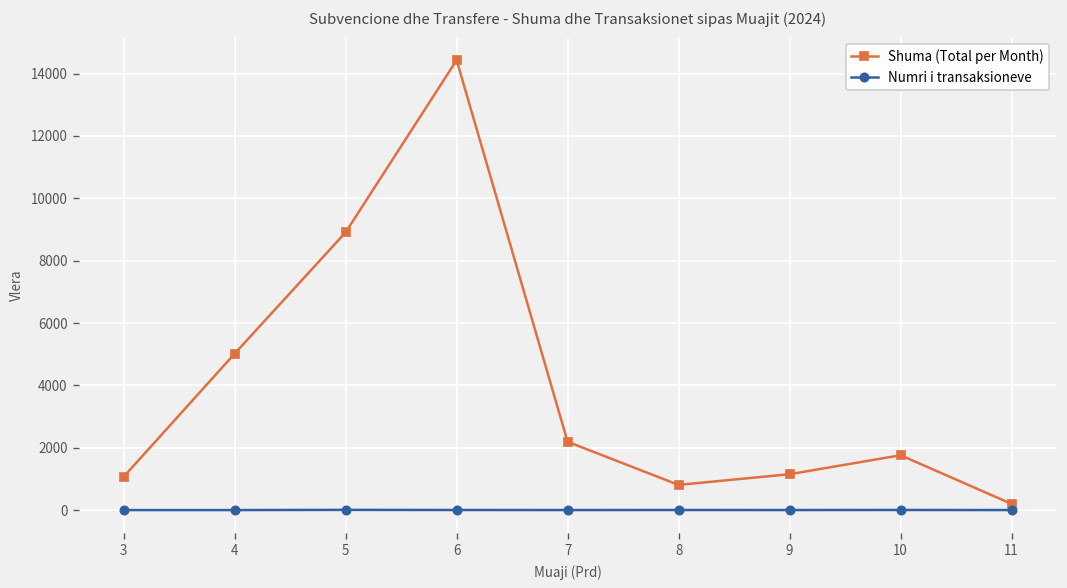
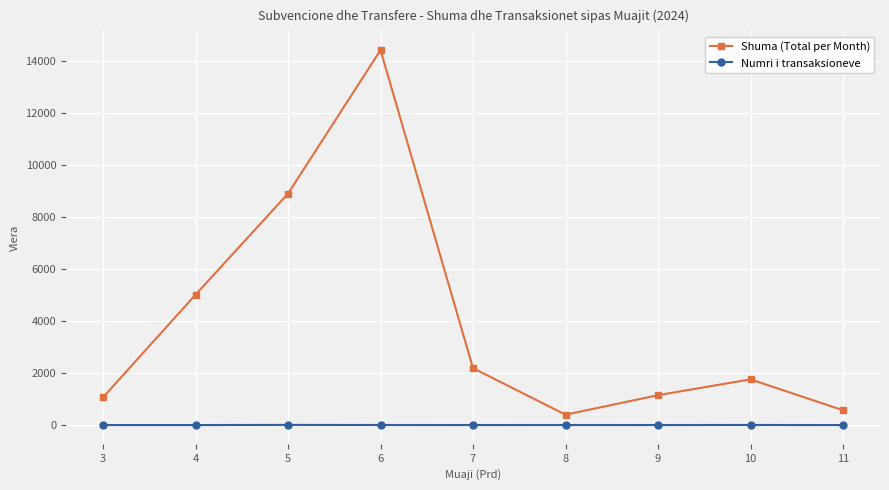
Shuma (Total per Month), 8: 800 -> 400
Shuma (Total per Month), 11: 200 -> 600
